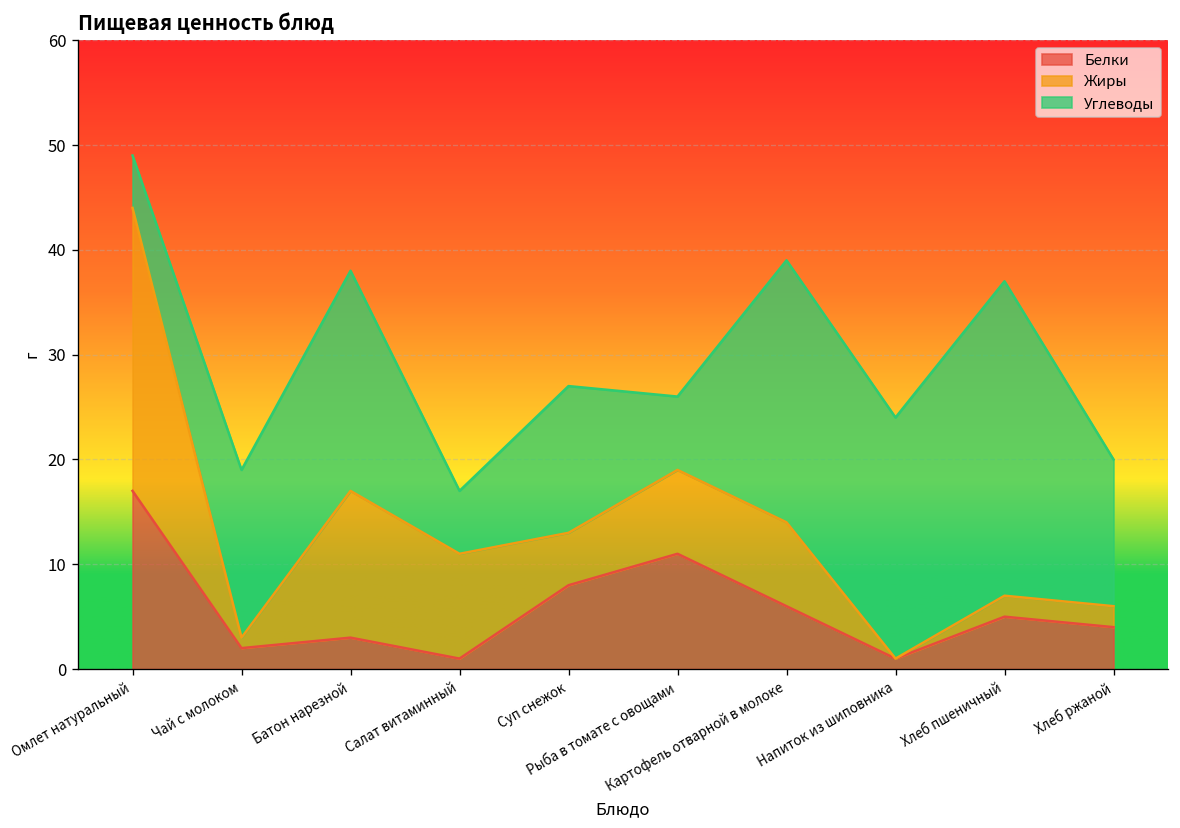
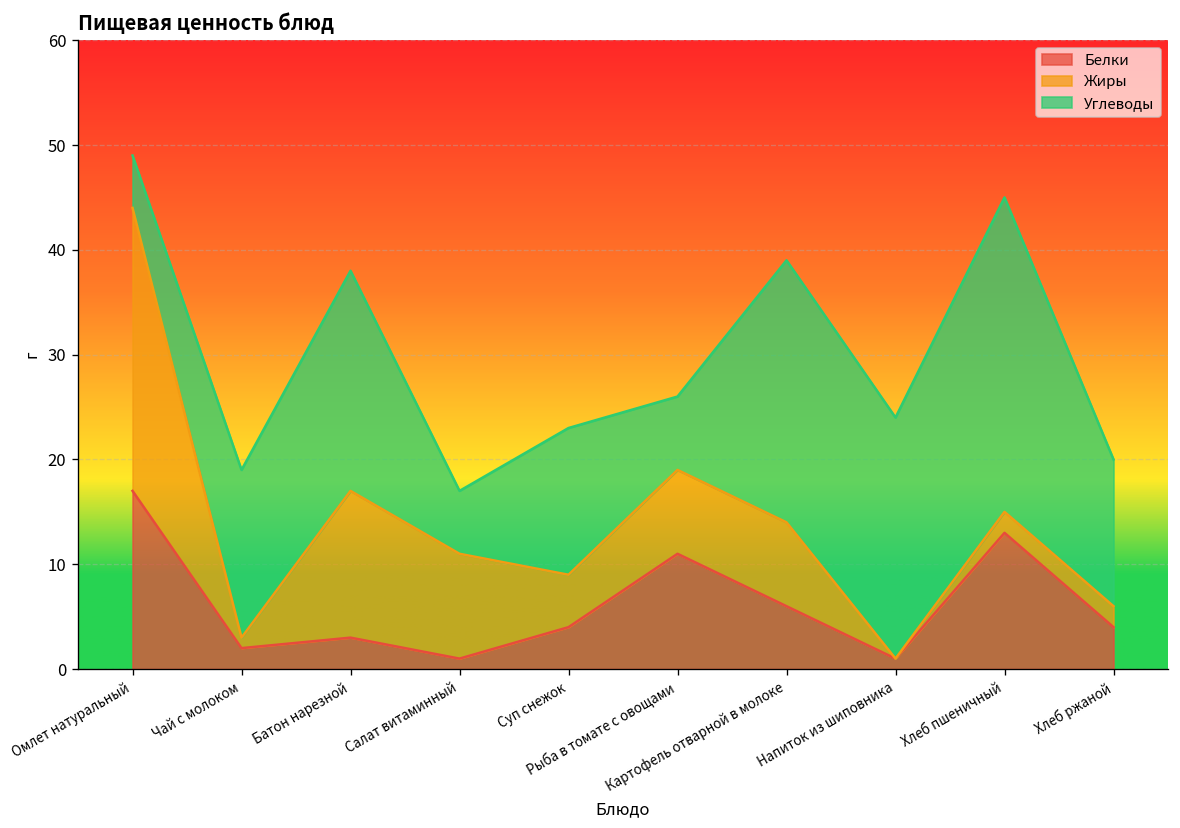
Белки, Суп снежок: 8 -> 4
Белки, Хлеб пшеничный: 5 -> 13
